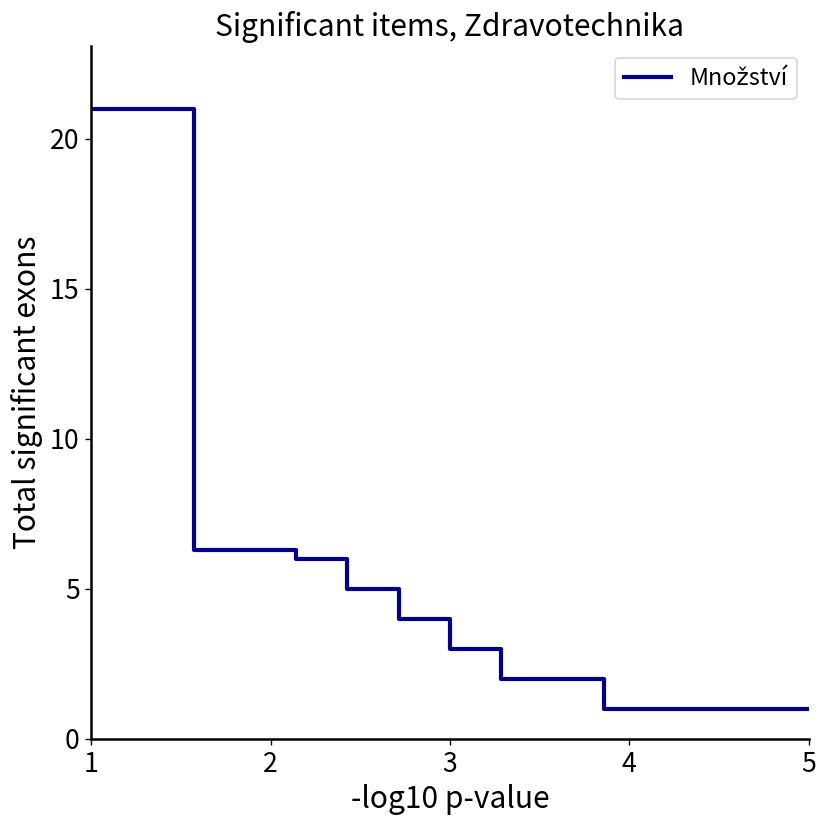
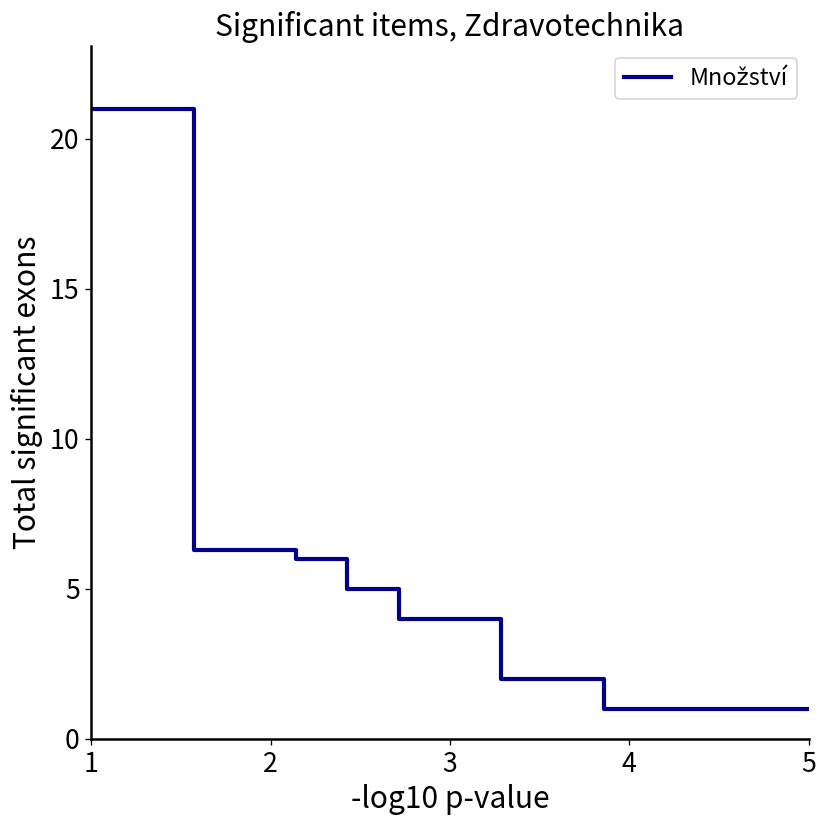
3: 3 -> 4
